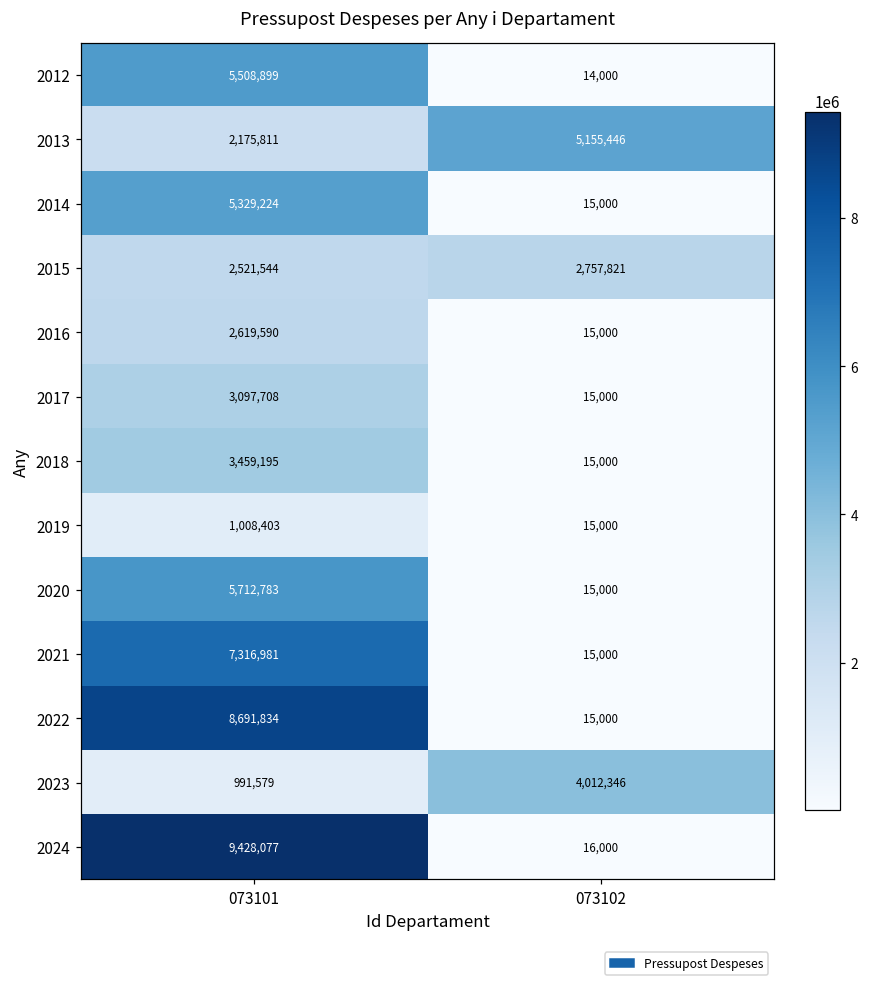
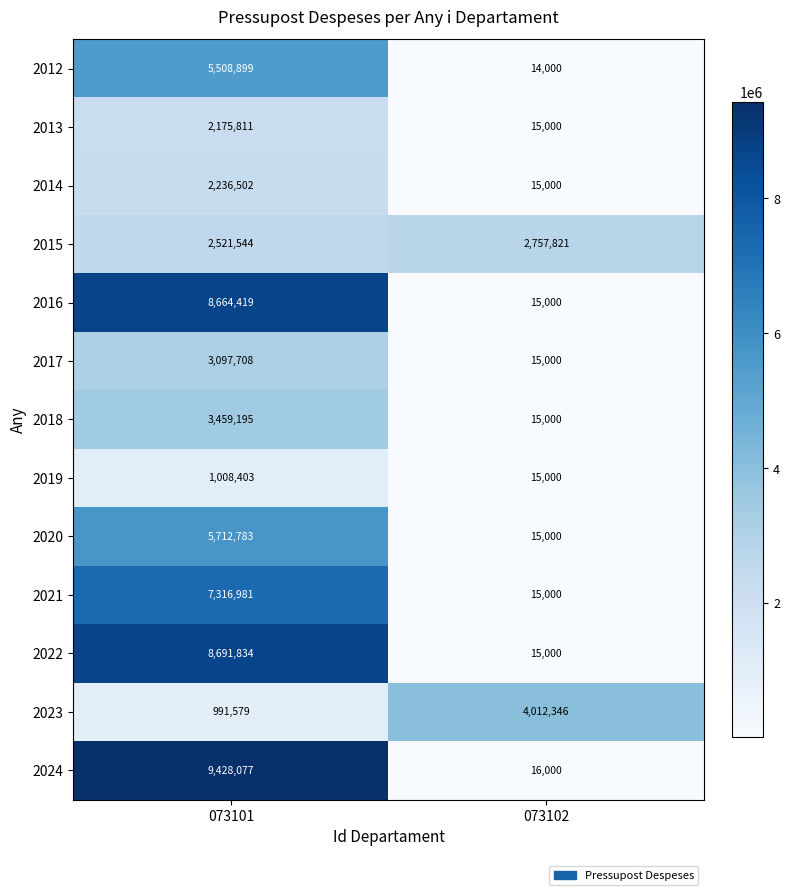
2013, 073102: 5,155,446 -> 15,000
2014, 073101: 5,329,224 -> 2,236,502
2016, 073101: 2,619,590 -> 8,664,419
